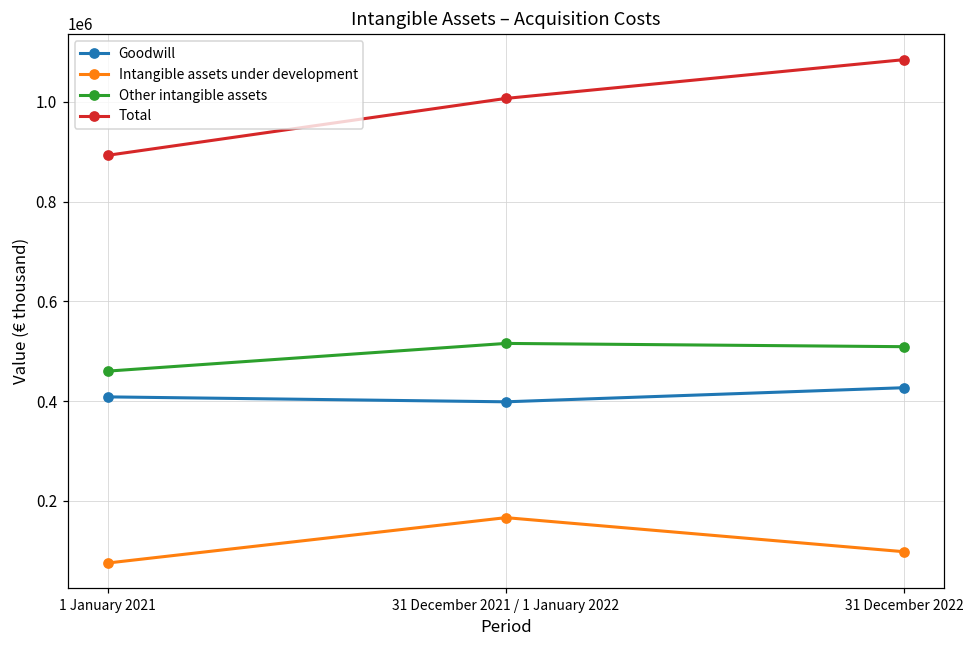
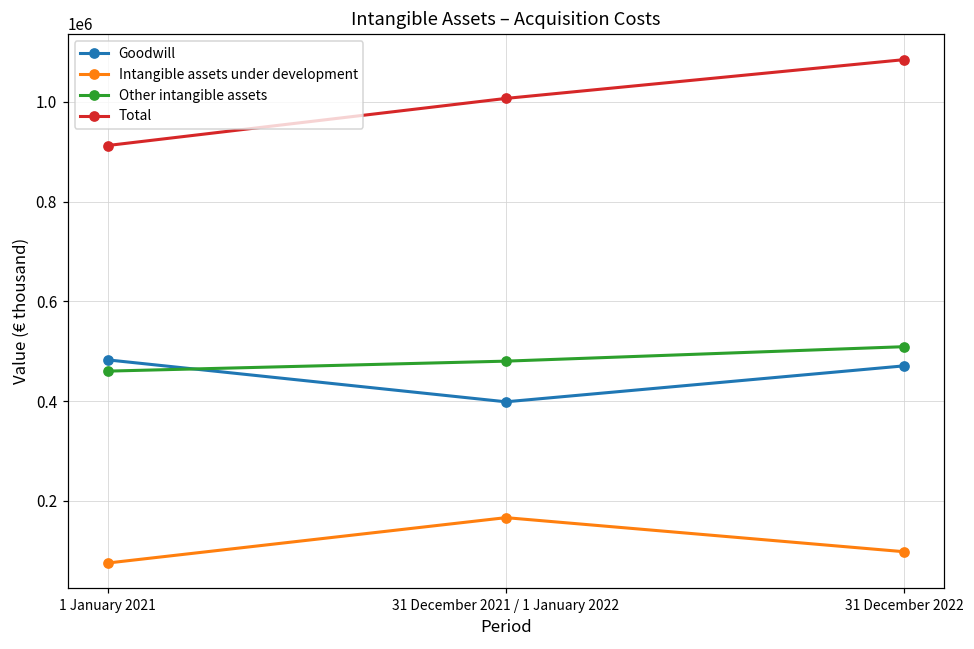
Goodwill, 1 January 2021: 410000 -> 480000
Total, 1 January 2021: 890000 -> 910000
Other intangible assets, 31 December 2021 / 1 January 2022: 520000 -> 480000
Goodwill, 31 December 2022: 430000 -> 470000
